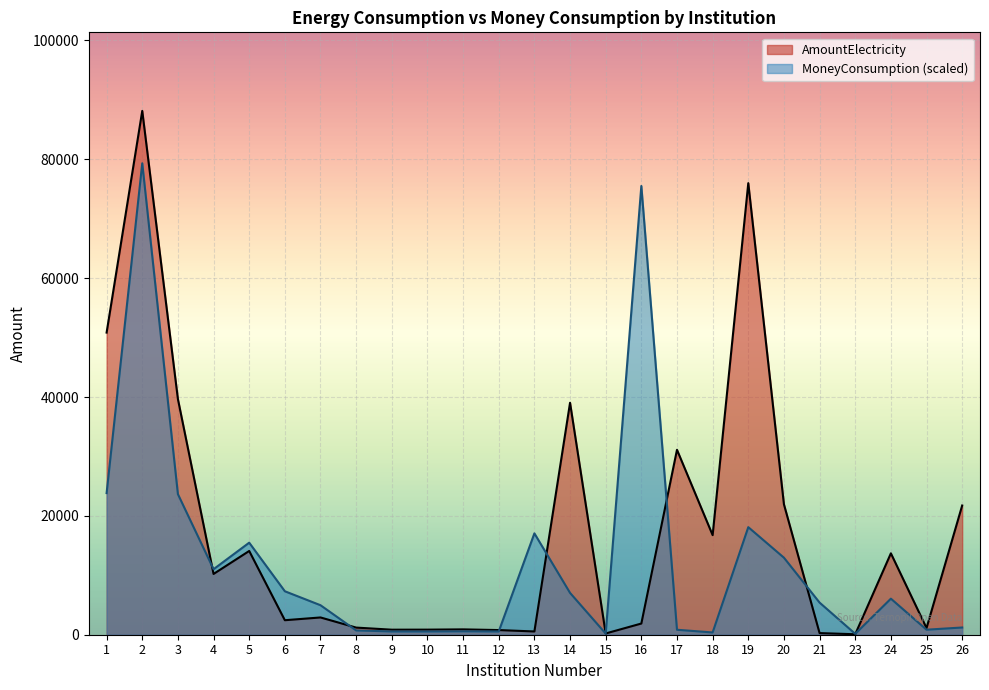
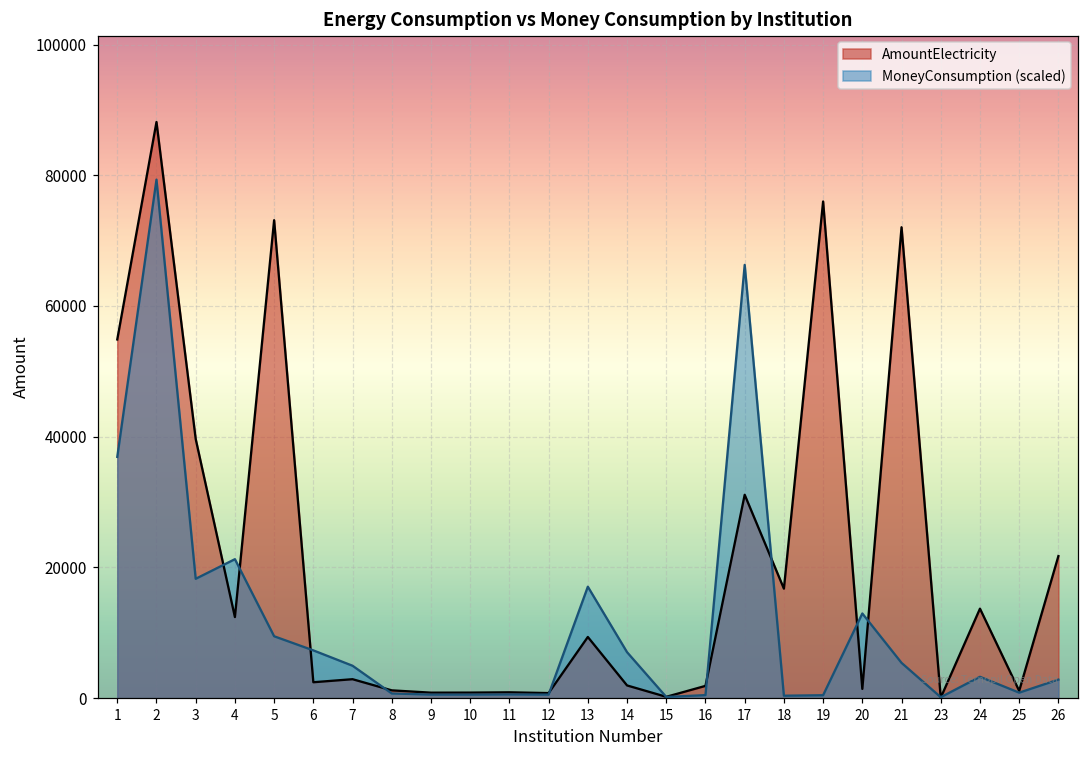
AmountElectricity, 1: 51000 -> 55000
MoneyConsumption (scaled), 1: 24000 -> 37000
MoneyConsumption (scaled), 3: 24000 -> 18000
AmountElectricity, 4: 10000 -> 12000
MoneyConsumption (scaled), 4: 11000 -> 21000
AmountElectricity, 5: 14000 -> 73000
MoneyConsumption (scaled), 5: 15000 -> 9000
AmountElectricity, 13: 1000 -> 9000
AmountElectricity, 14: 39000 -> 2000
MoneyConsumption (scaled), 16: 76000 -> 0
MoneyConsumption (scaled), 17: 1000 -> 66000
MoneyConsumption (scaled), 19: 18000 -> 0
AmountElectricity, 20: 22000 -> 1000
AmountElectricity, 21: 0 -> 72000
MoneyConsumption (scaled), 24: 6000 -> 3000
MoneyConsumption (scaled), 26: 1000 -> 3000
